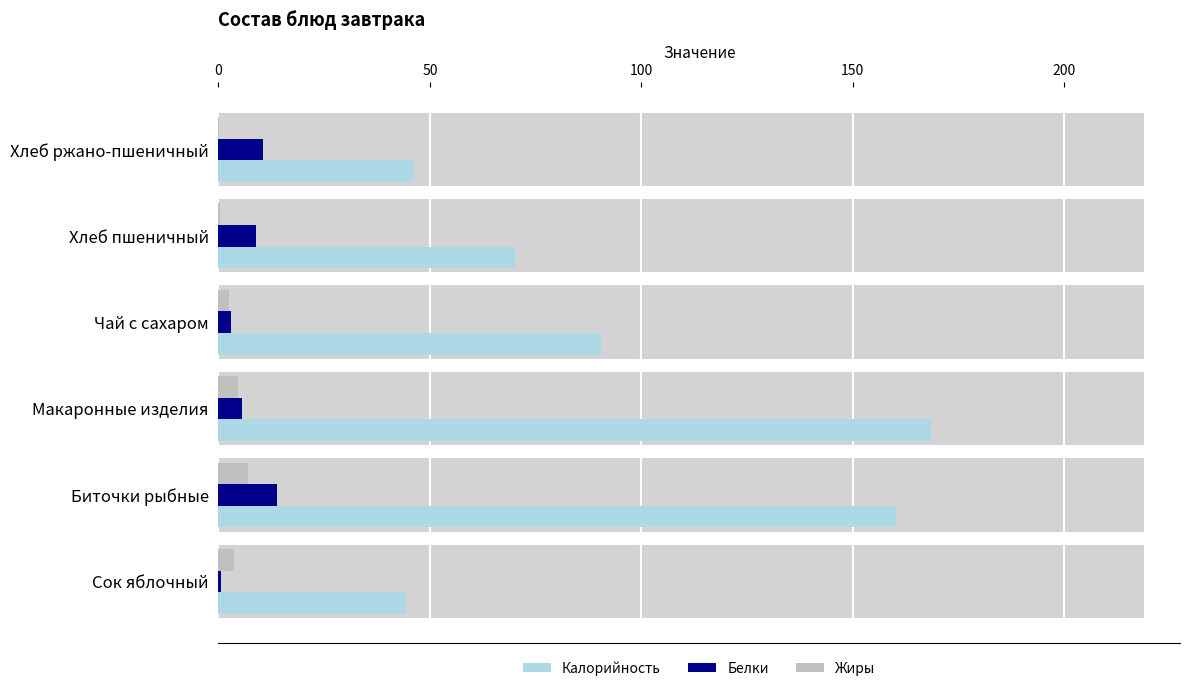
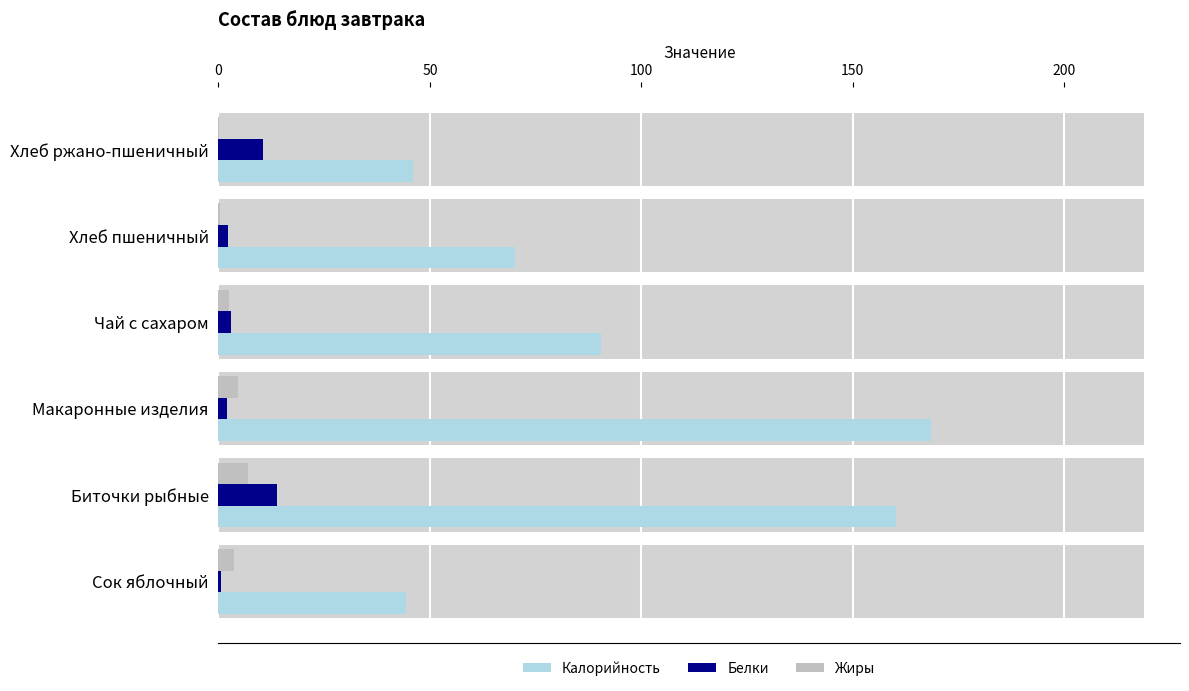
Белки, Хлеб пшеничный: 9 -> 2
Белки, Макаронные изделия: 6 -> 2
